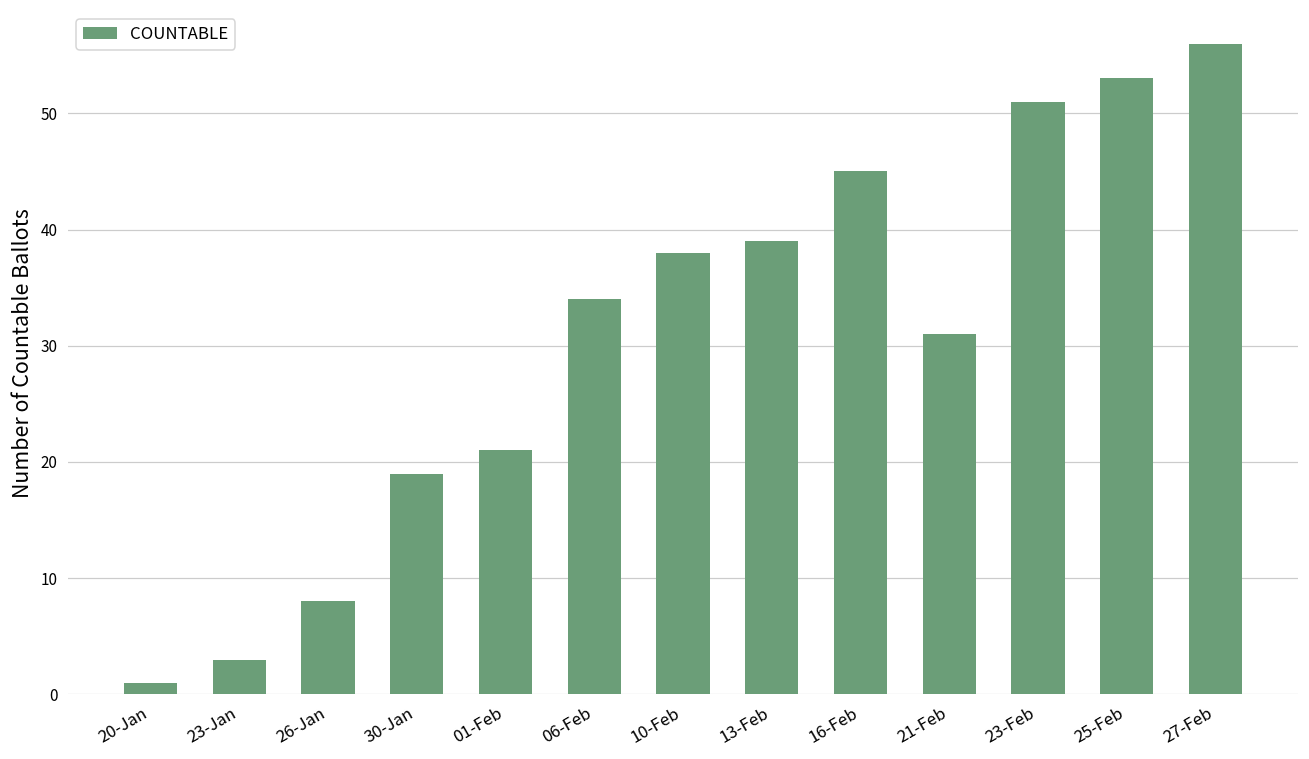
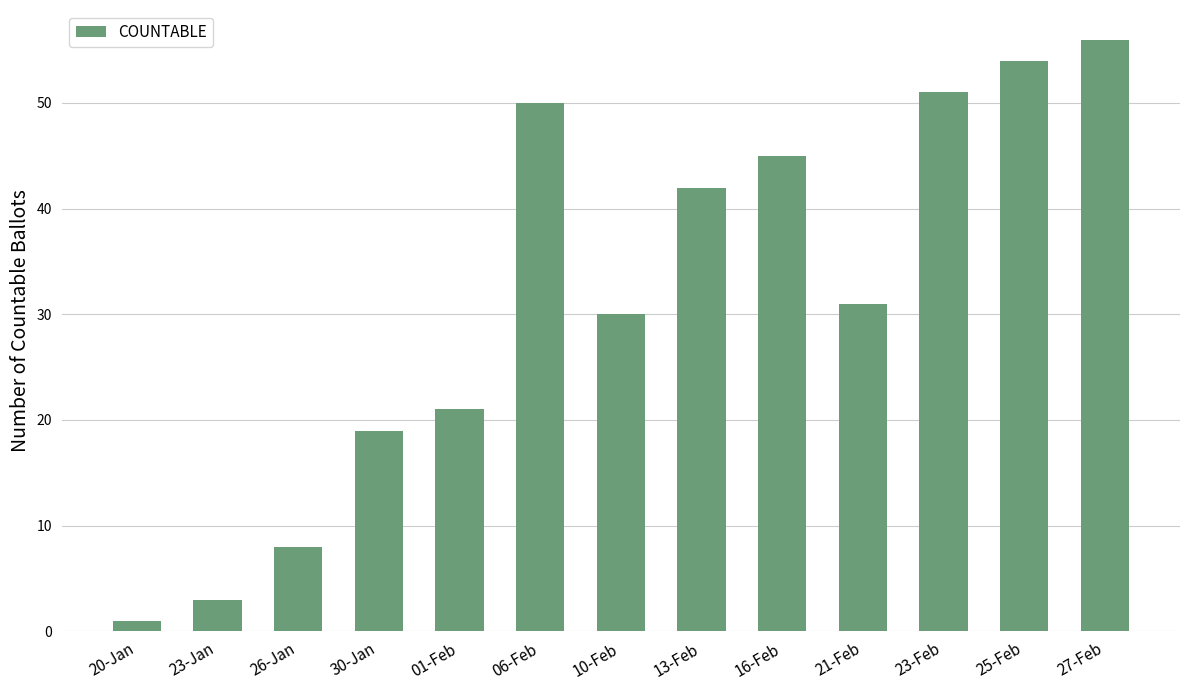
06-Feb: 34 -> 50
10-Feb: 38 -> 30
13-Feb: 39 -> 42
25-Feb: 53 -> 54
